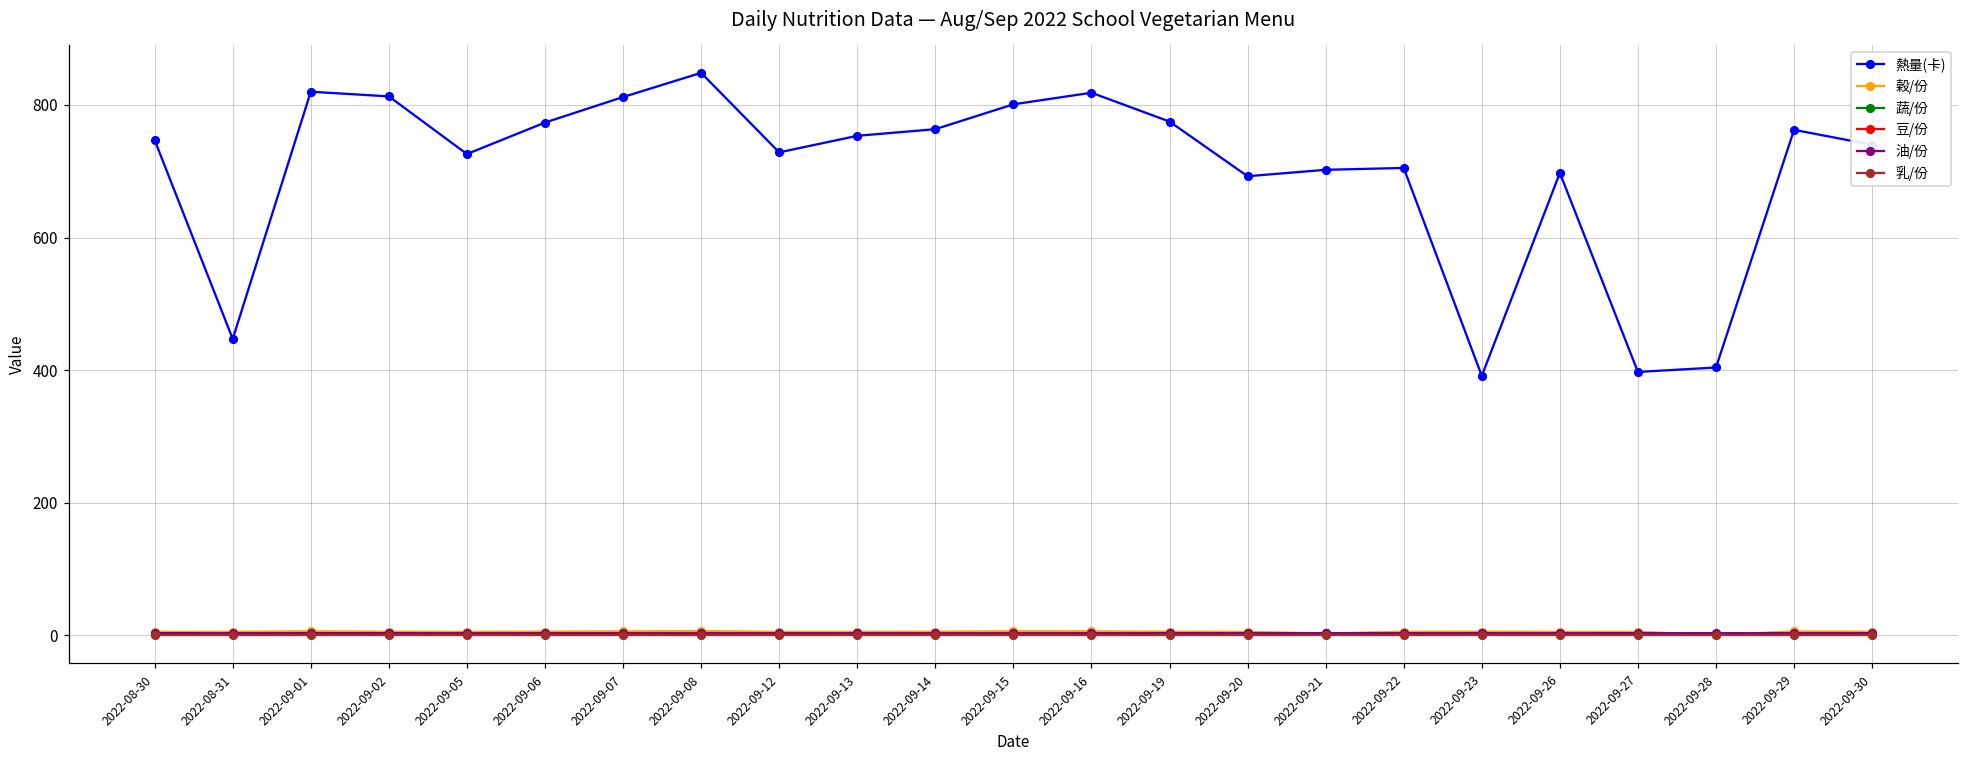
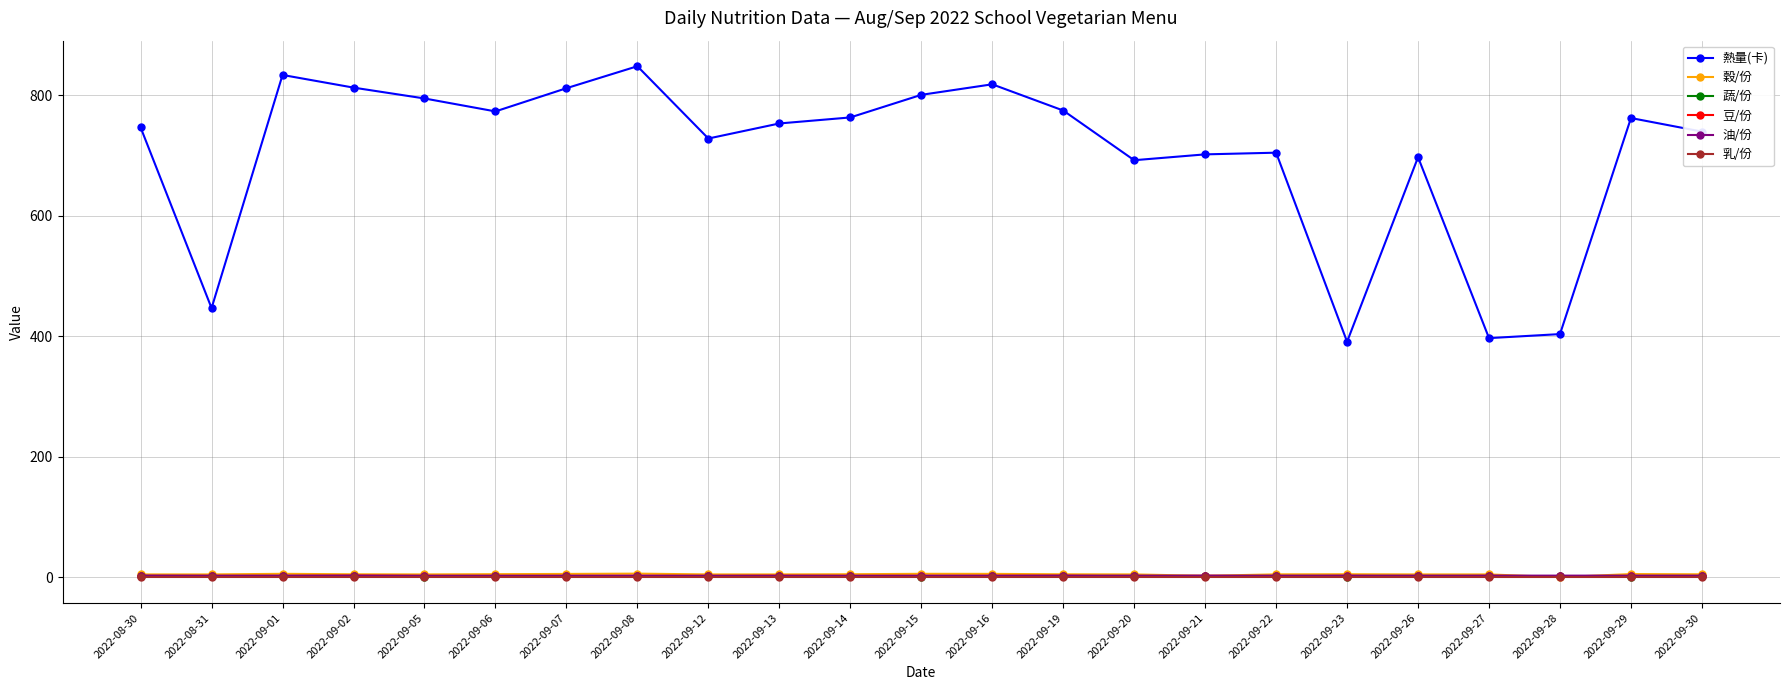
熱量(卡), 2022-09-01: 820 -> 830
熱量(卡), 2022-09-05: 730 -> 800
